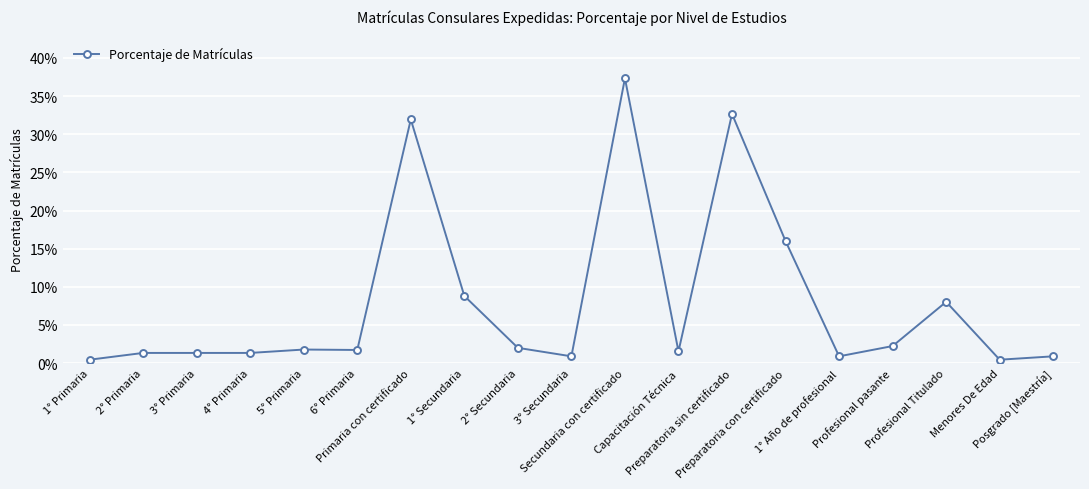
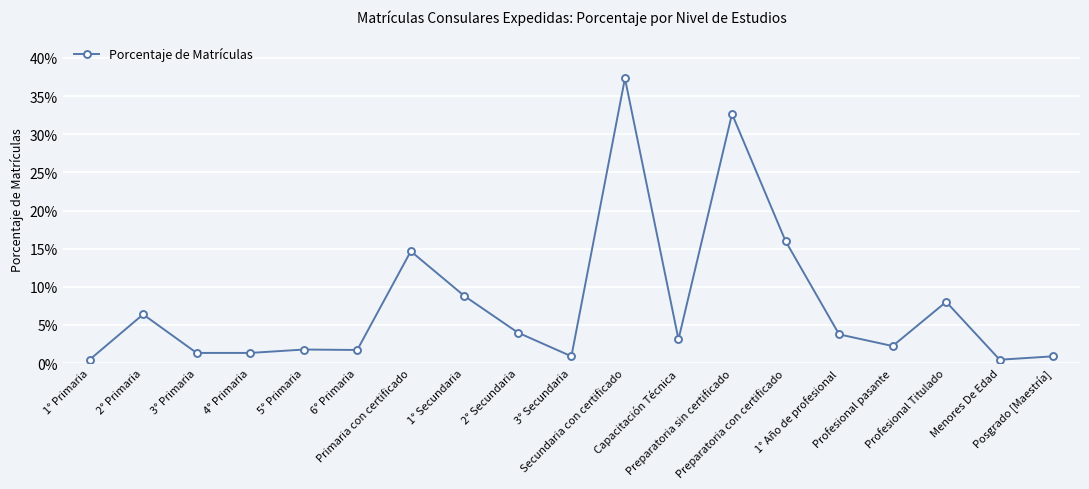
2° Primaria: 1% -> 6%
Primaria con certificado: 32% -> 15%
2° Secundaria: 2% -> 4%
Capacitación Técnica: 2% -> 3%
1° Año de profesional: 1% -> 4%
